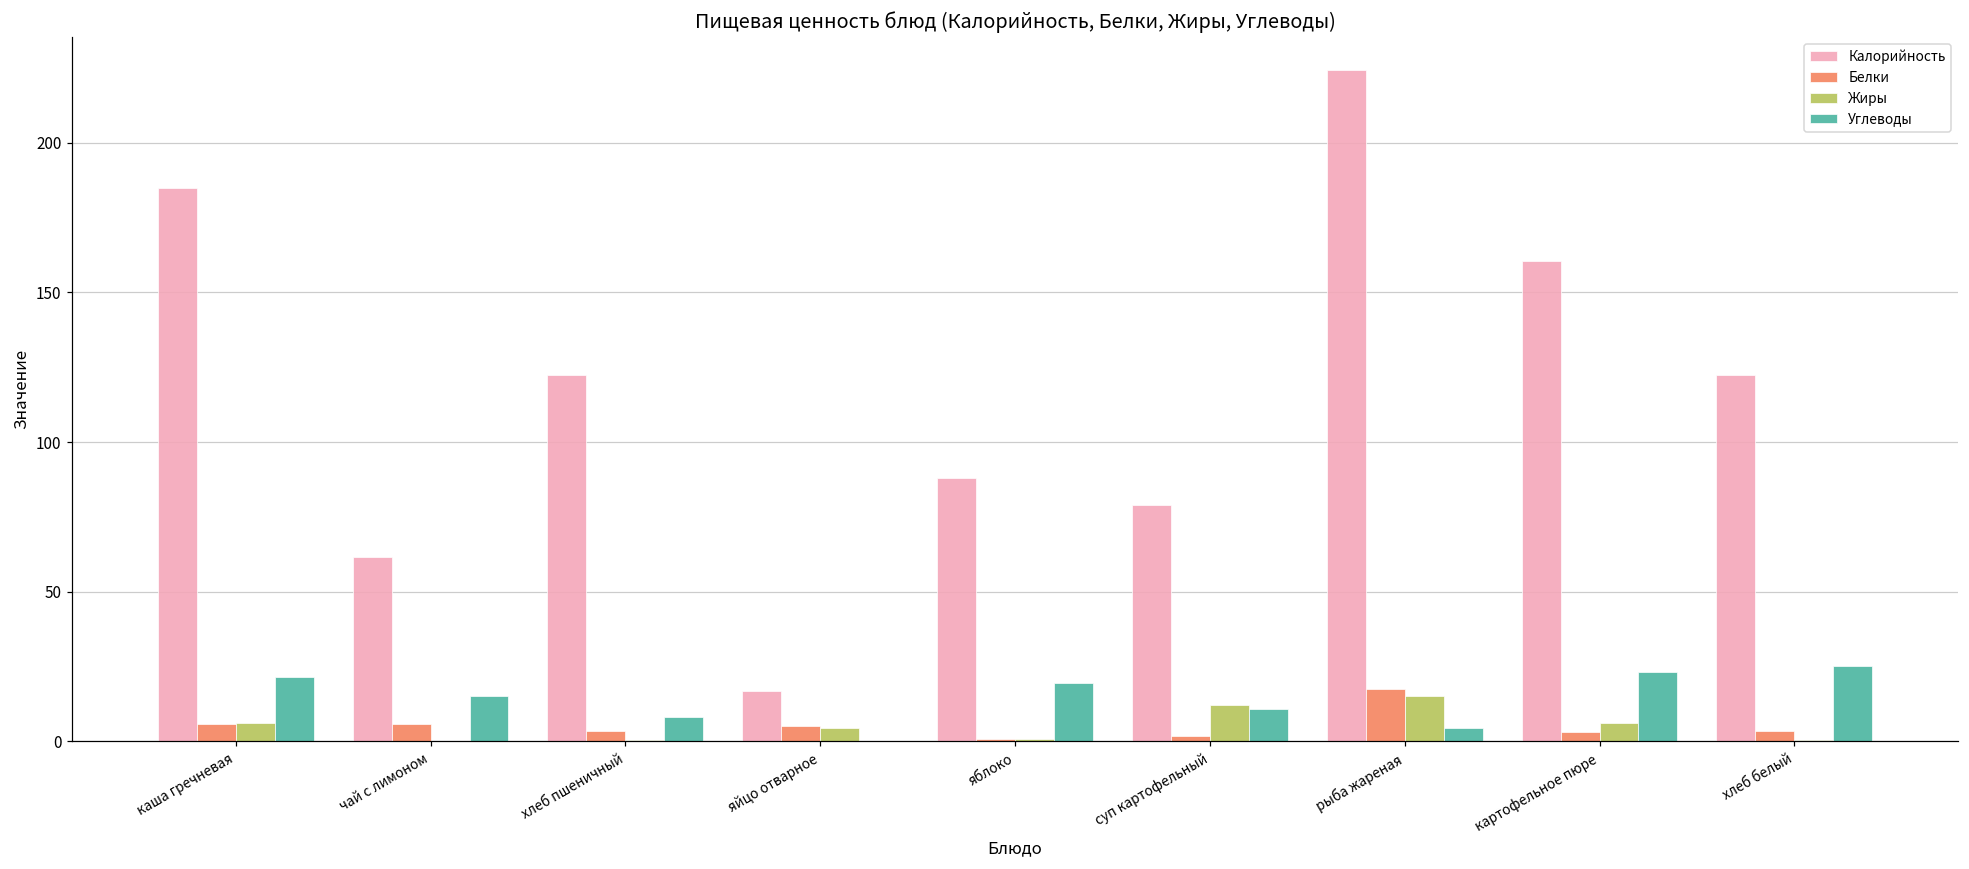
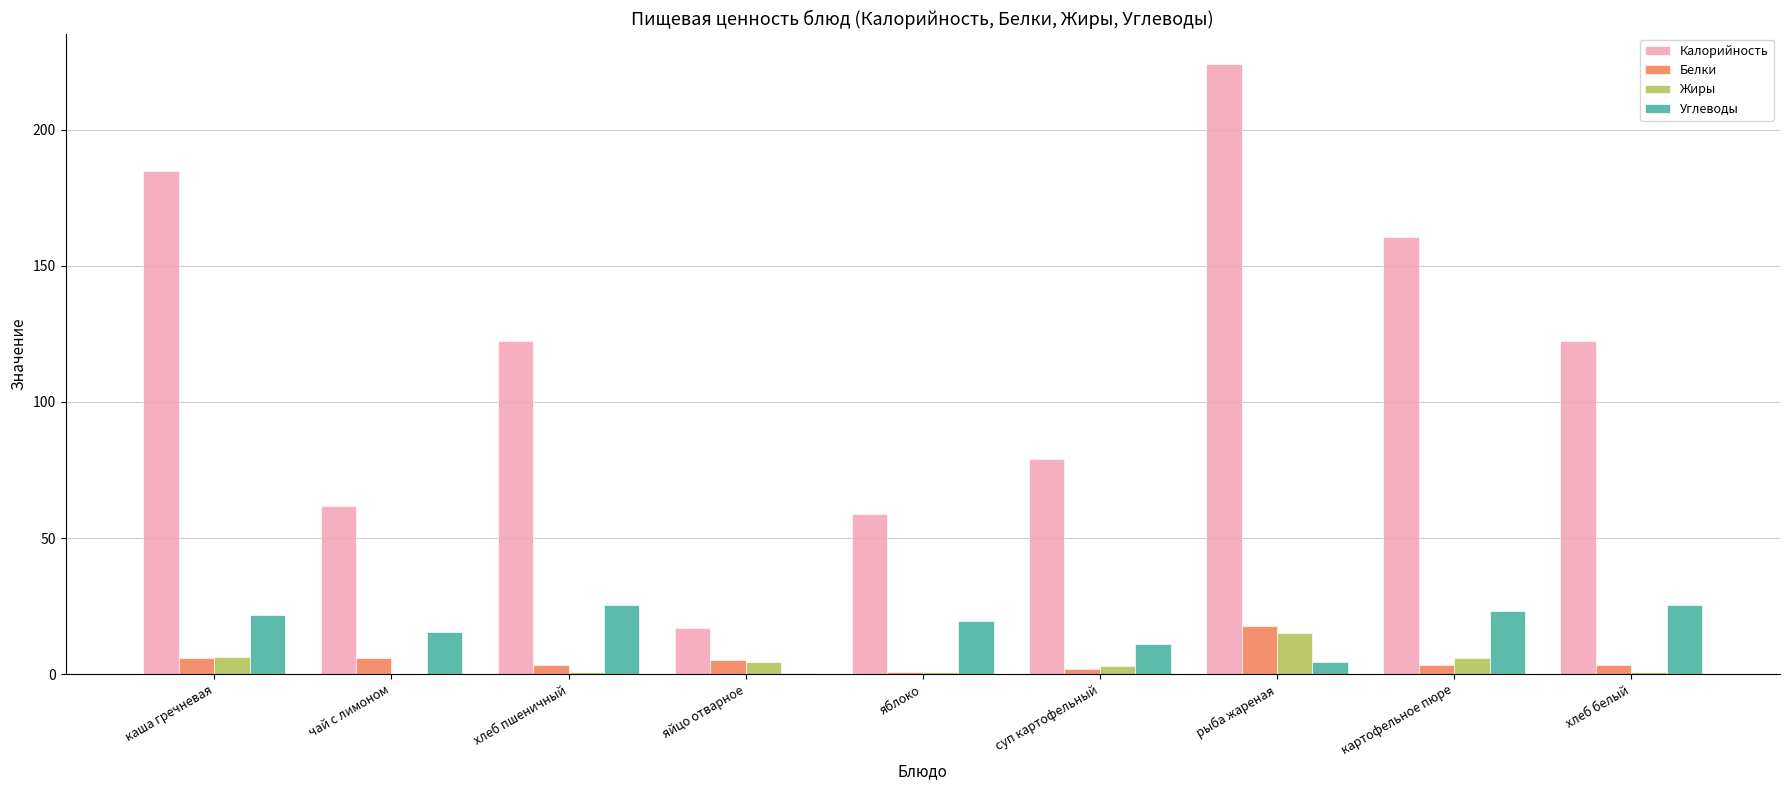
Углеводы, хлеб пшеничный: 8 -> 25
Калорийность, яблоко: 88 -> 59
Жиры, суп картофельный: 12 -> 3
